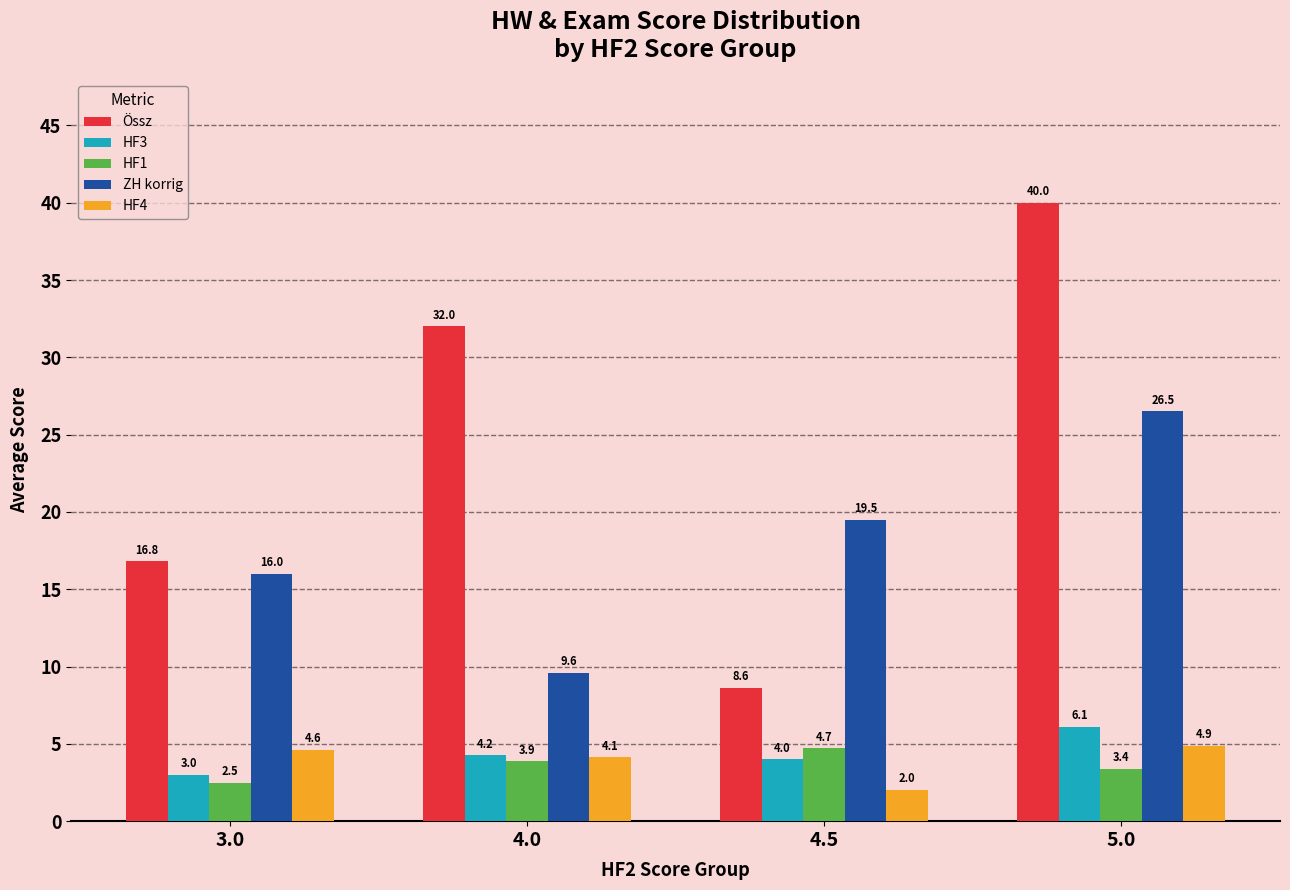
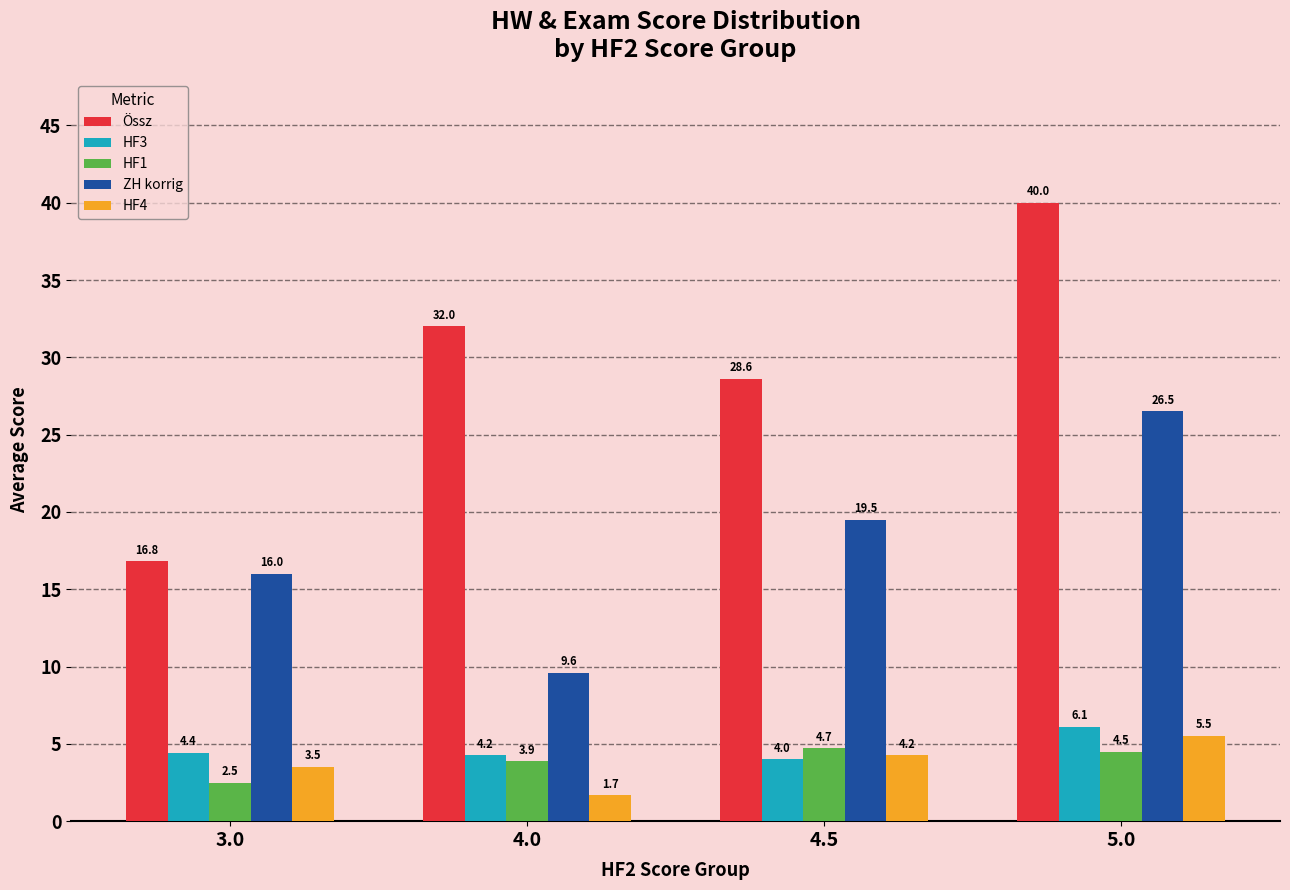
HF3, 3.0: 3.0 -> 4.4
HF4, 3.0: 4.6 -> 3.5
HF4, 4.0: 4.1 -> 1.7
Össz, 4.5: 8.6 -> 28.6
HF4, 4.5: 2.0 -> 4.2
HF1, 5.0: 3.4 -> 4.5
HF4, 5.0: 4.9 -> 5.5
